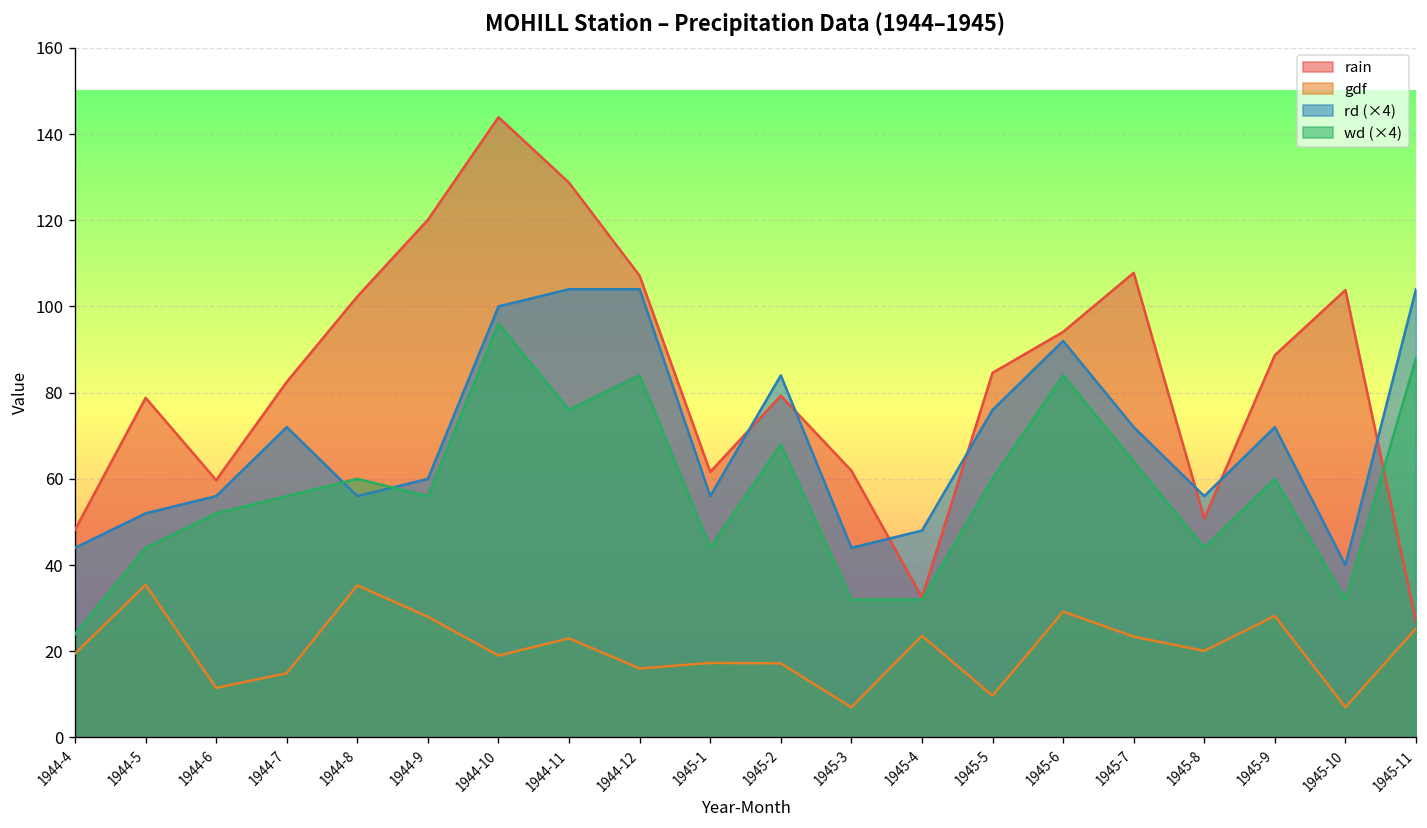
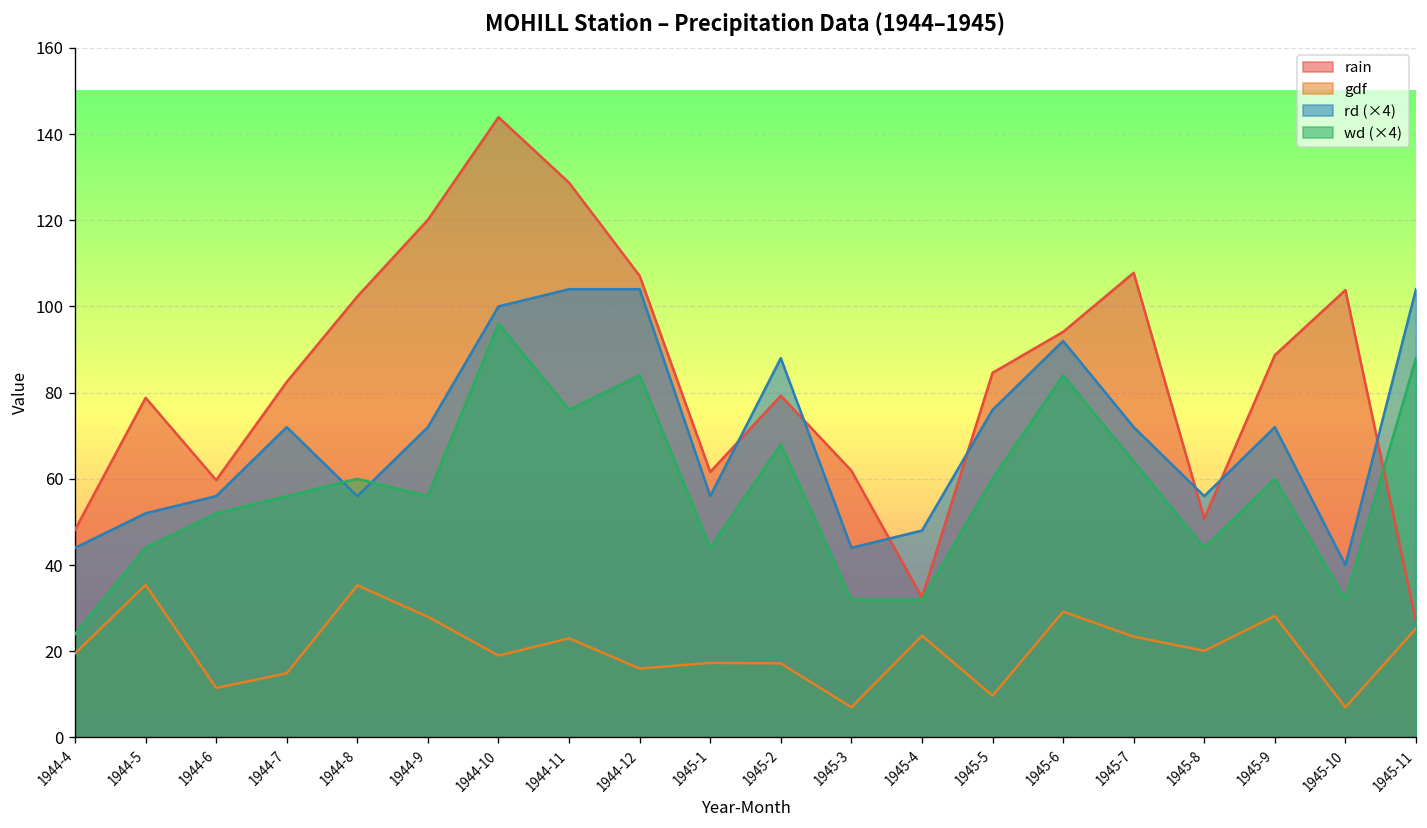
rd (×4), 1944-9: 60 -> 72
rd (×4), 1945-2: 84 -> 88
